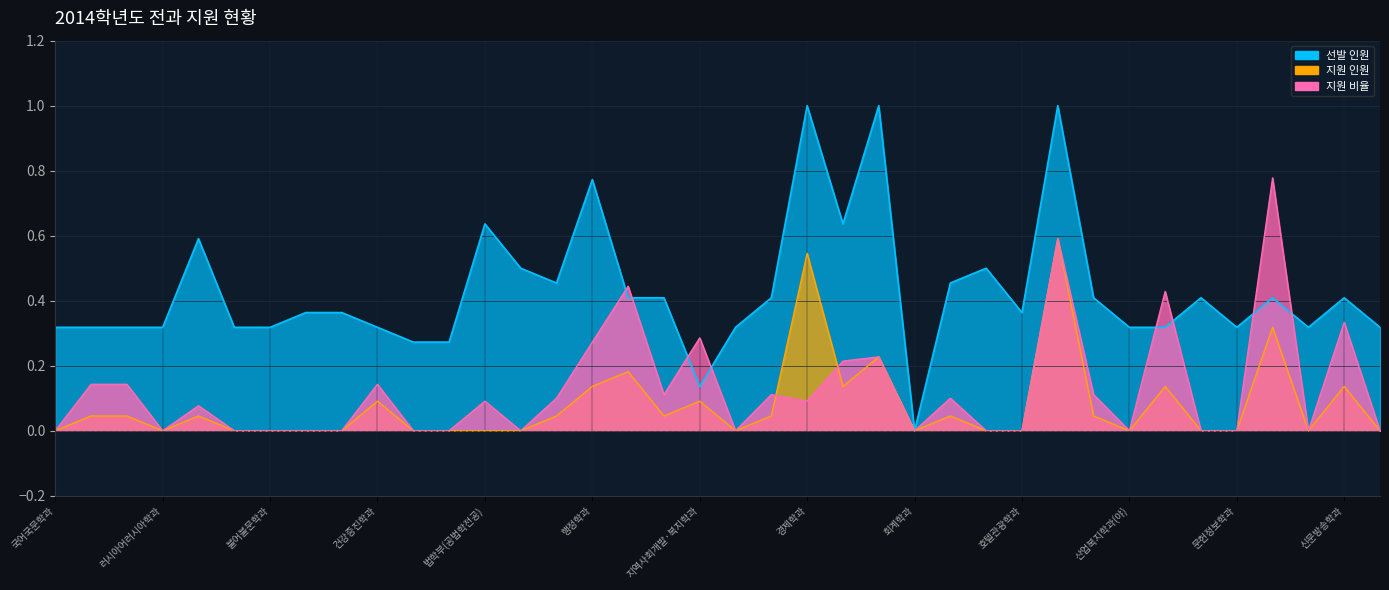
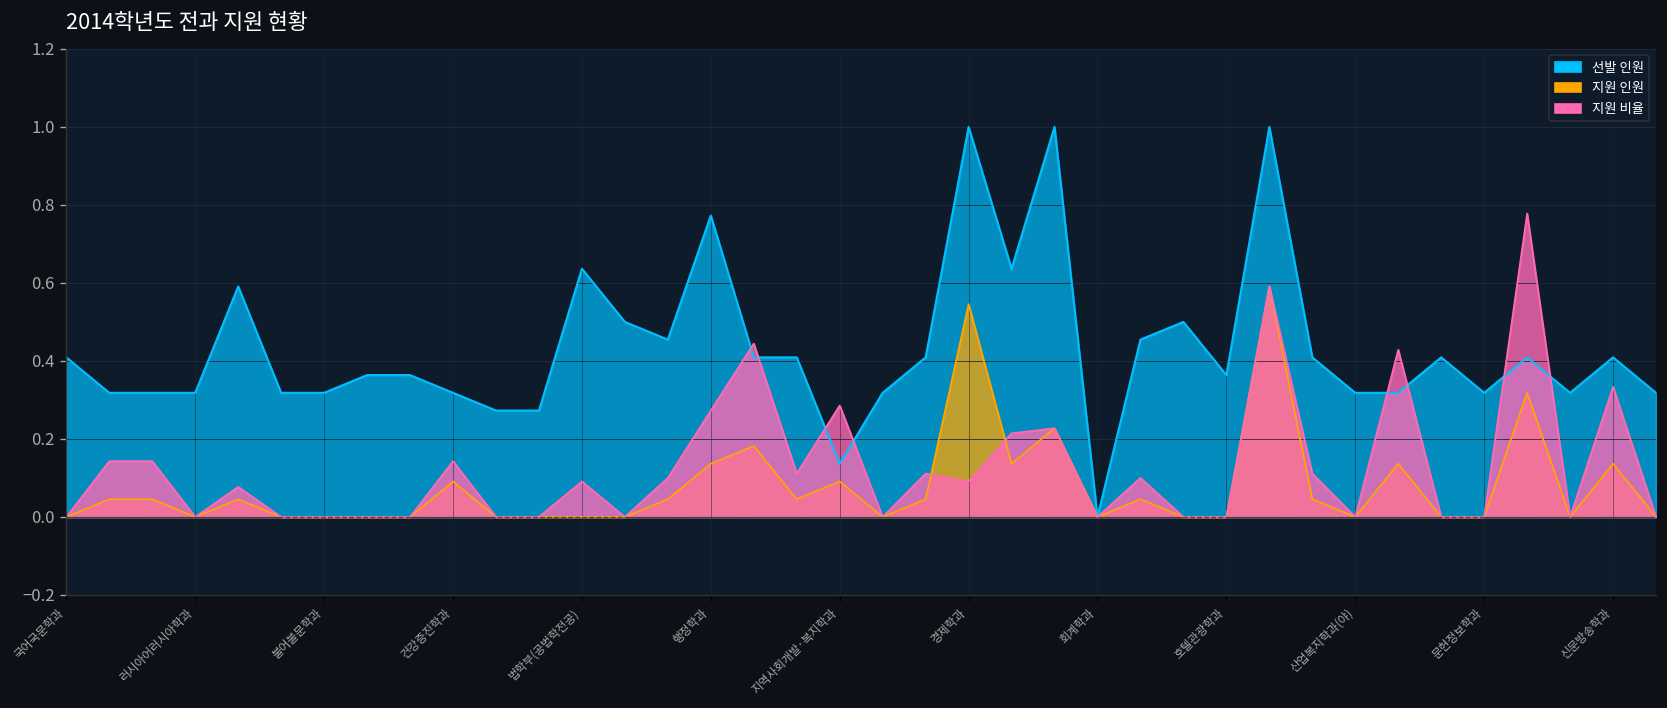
선발 인원, 국어국문학과: 0.32 -> 0.41
